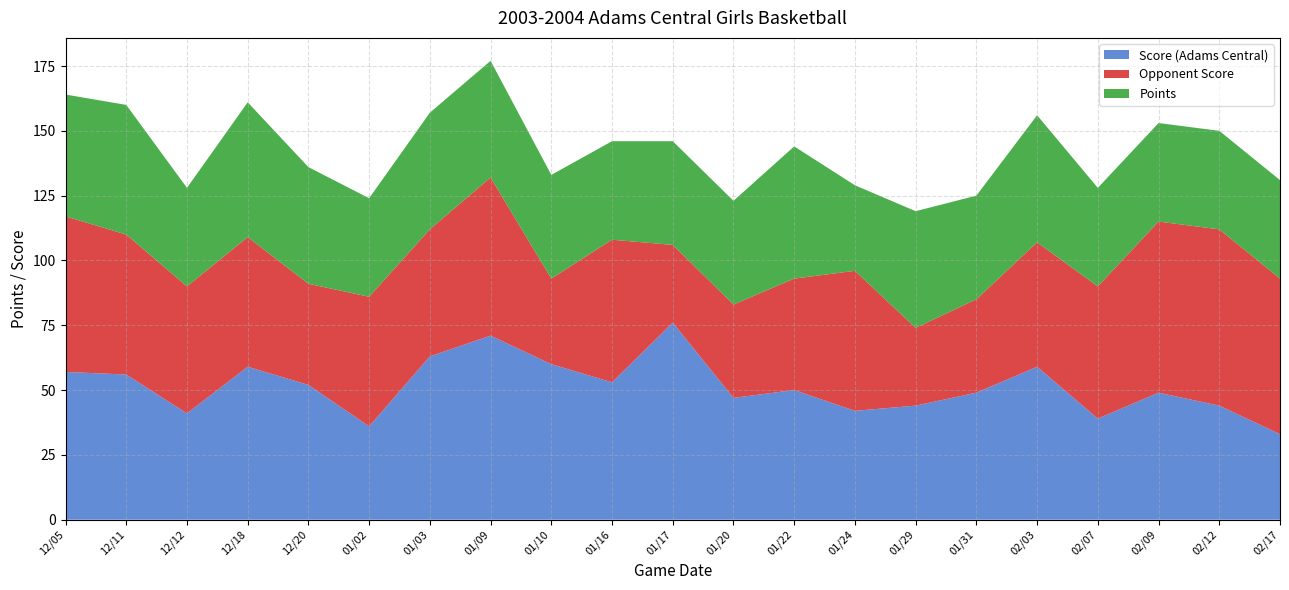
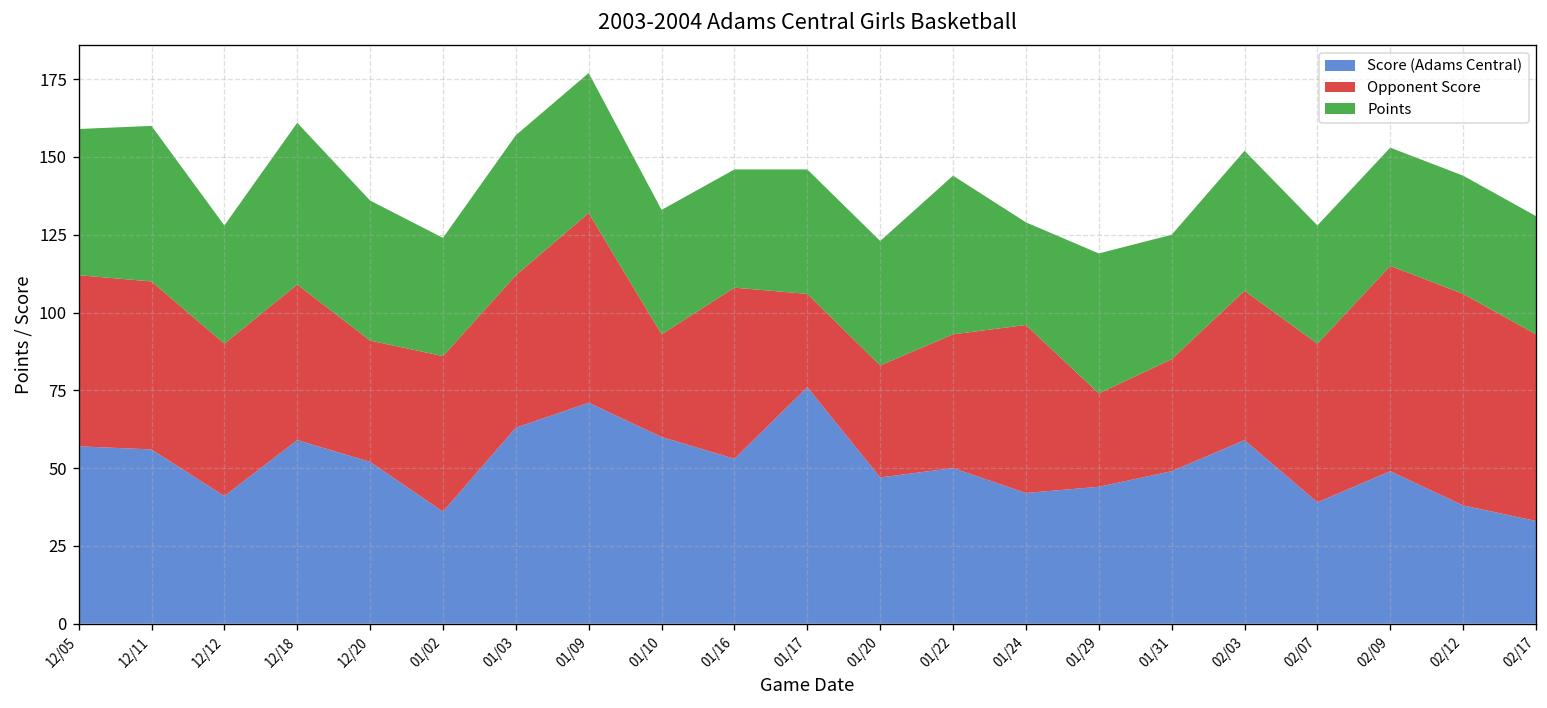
Opponent Score, 12/05: 60 -> 55
Points, 02/03: 49 -> 45
Score (Adams Central), 02/12: 44 -> 38
